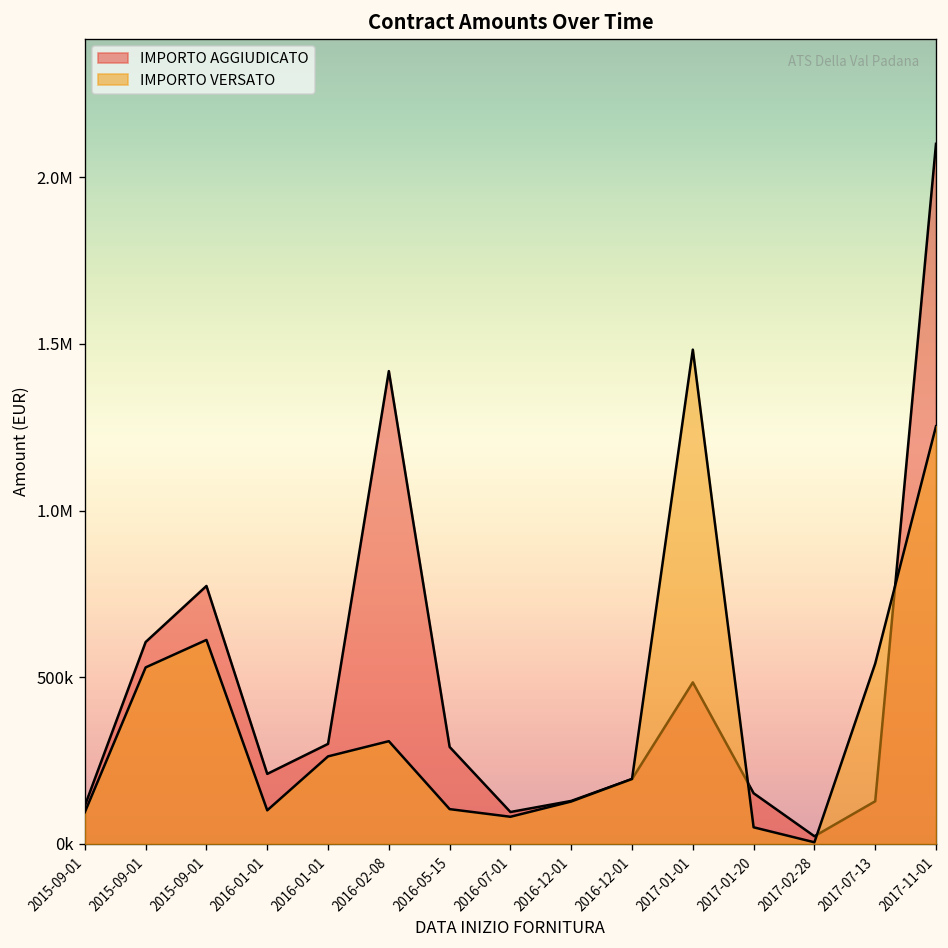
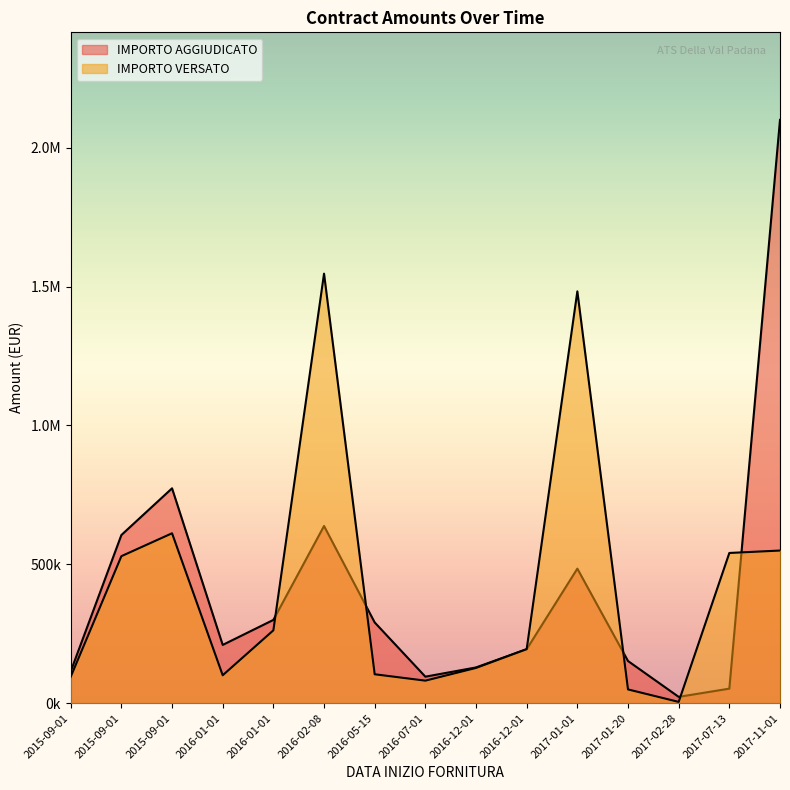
IMPORTO AGGIUDICATO, 2016-02-08: 1420000 -> 640000
IMPORTO VERSATO, 2016-02-08: 310000 -> 1550000
IMPORTO AGGIUDICATO, 2017-07-13: 130000 -> 50000
IMPORTO VERSATO, 2017-11-01: 1250000 -> 550000
